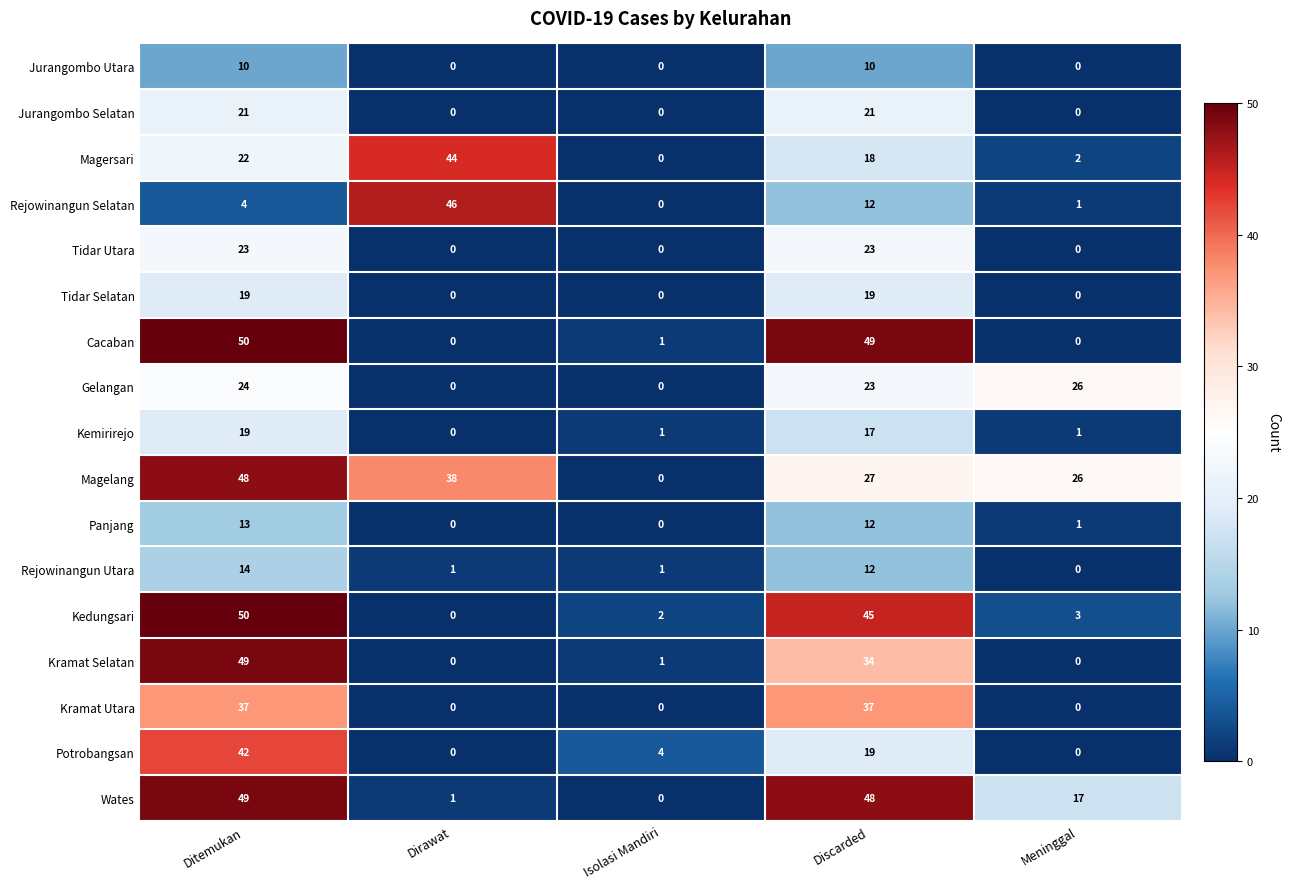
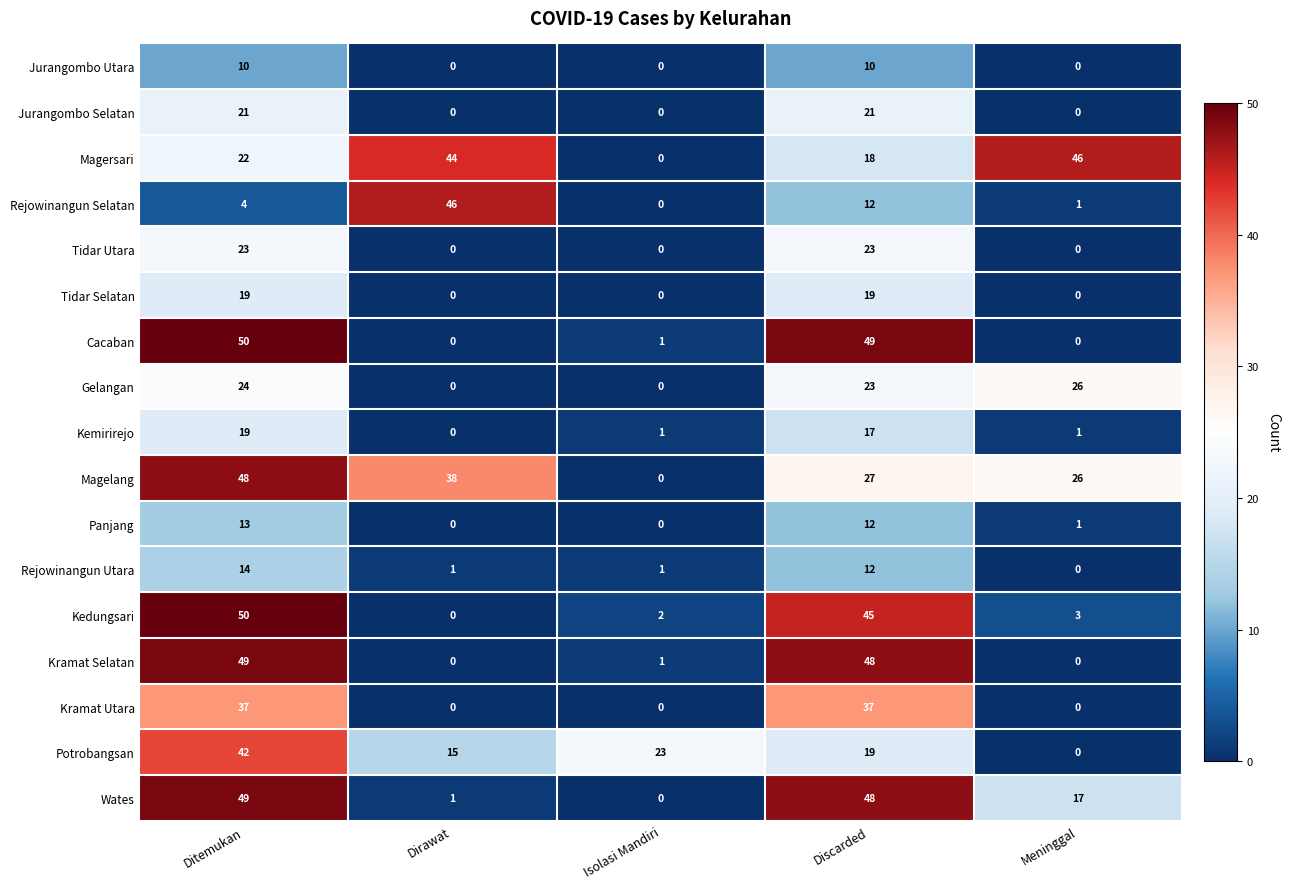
Magersari, Meninggal: 2 -> 46
Kramat Selatan, Discarded: 34 -> 48
Potrobangsan, Dirawat: 0 -> 15
Potrobangsan, Isolasi Mandiri: 4 -> 23
